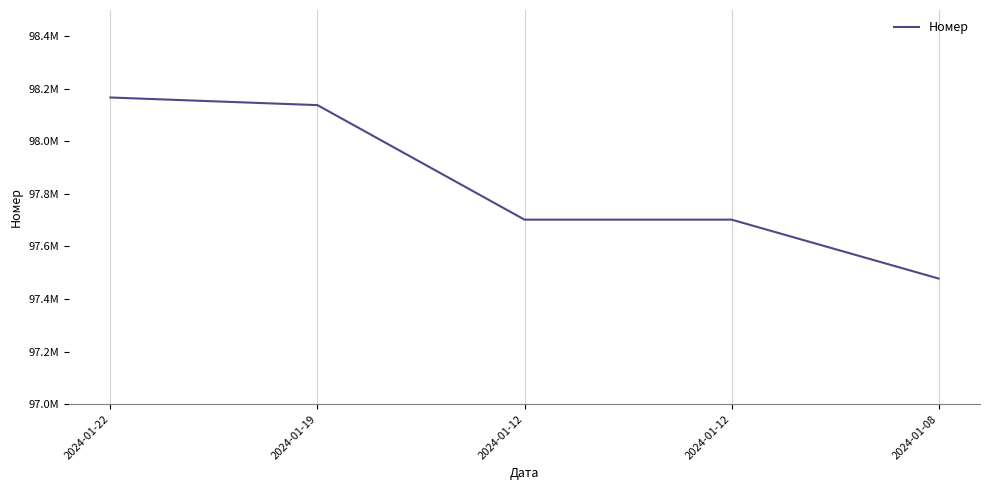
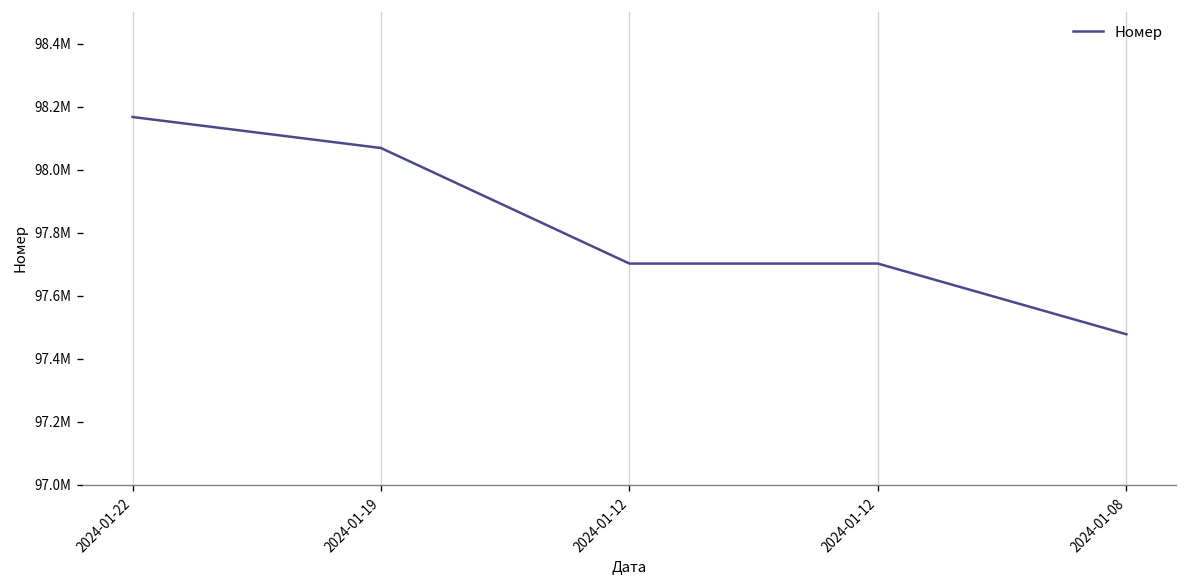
2024-01-19: 98140000 -> 98070000
